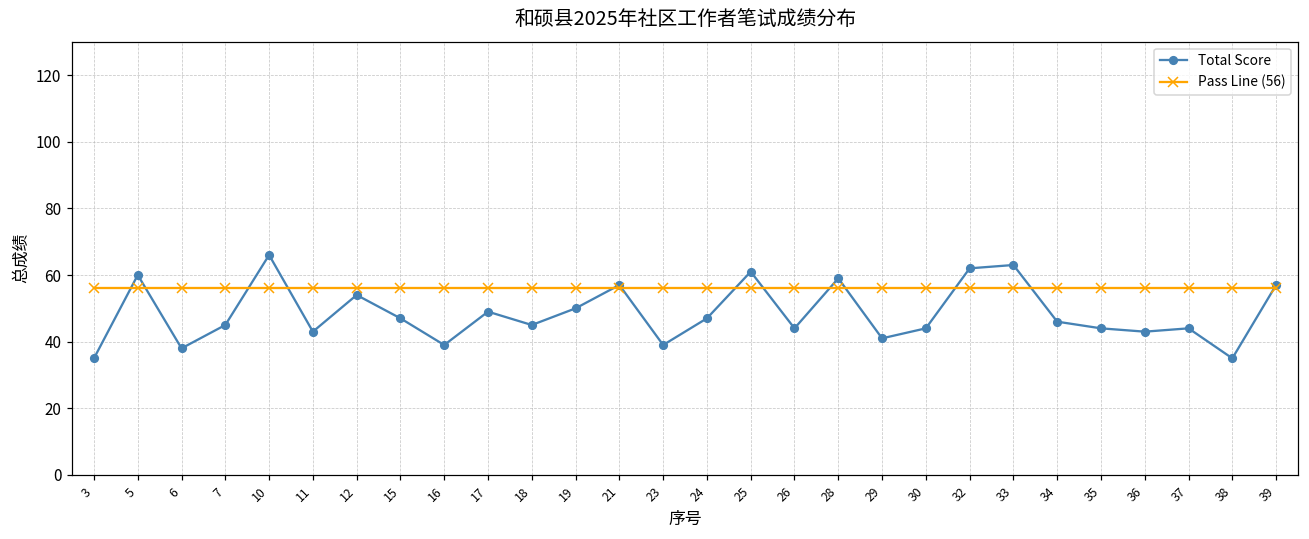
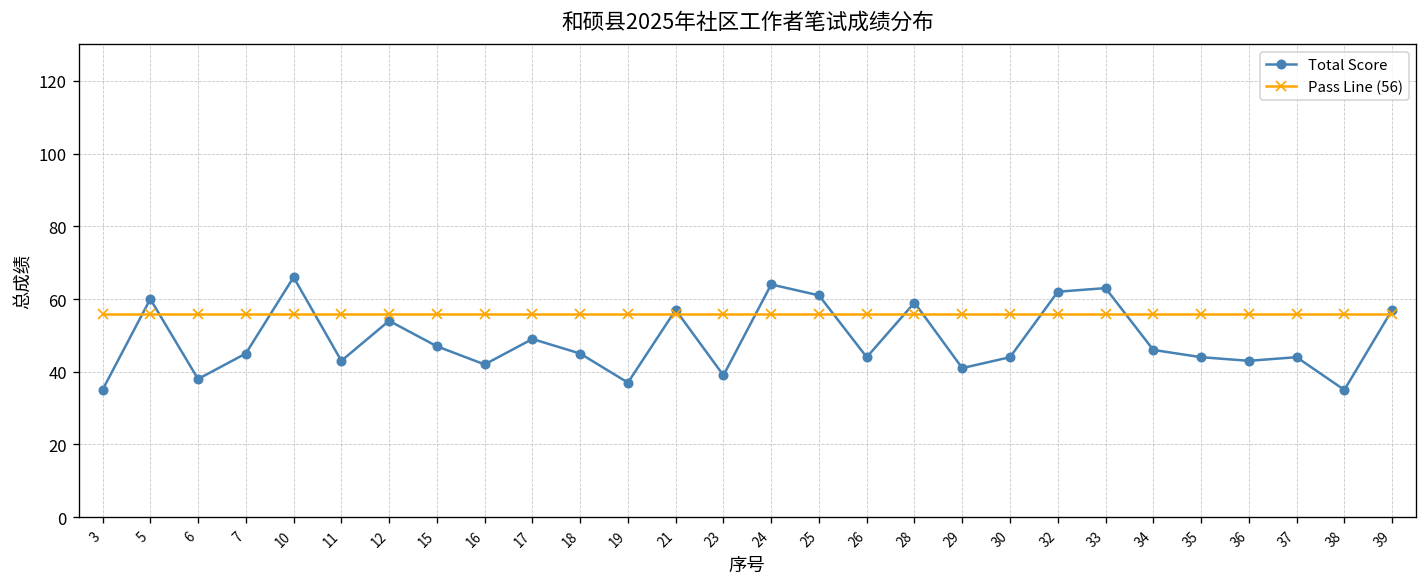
Total Score, 16: 39 -> 42
Total Score, 19: 50 -> 37
Total Score, 24: 47 -> 64
